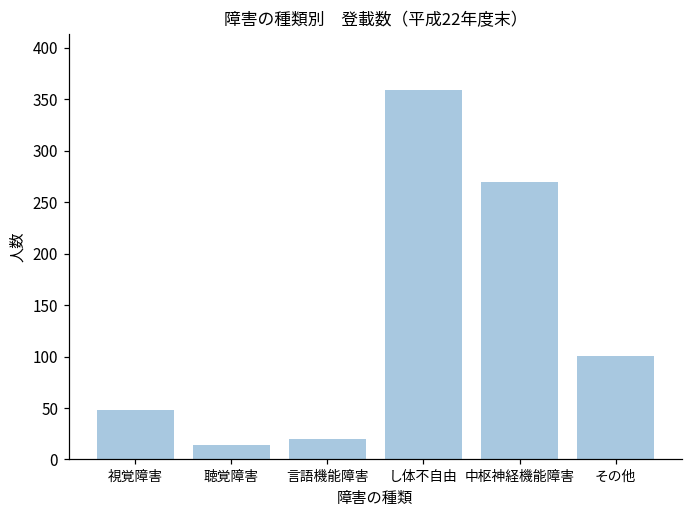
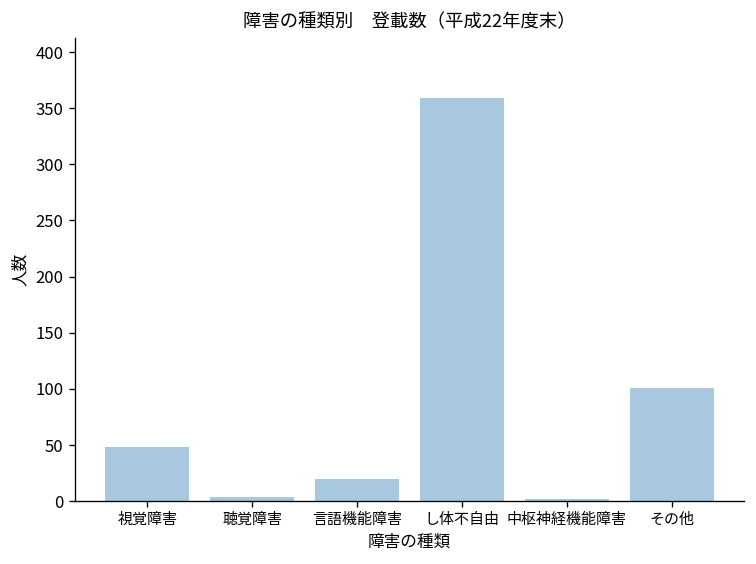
聴覚障害: 10 -> 0
中枢神経機能障害: 270 -> 0
